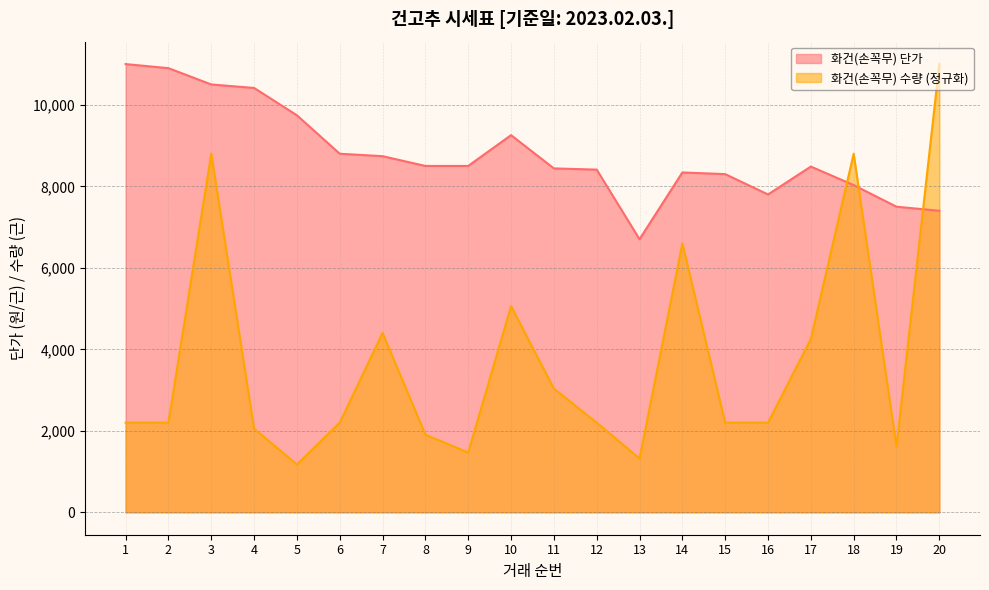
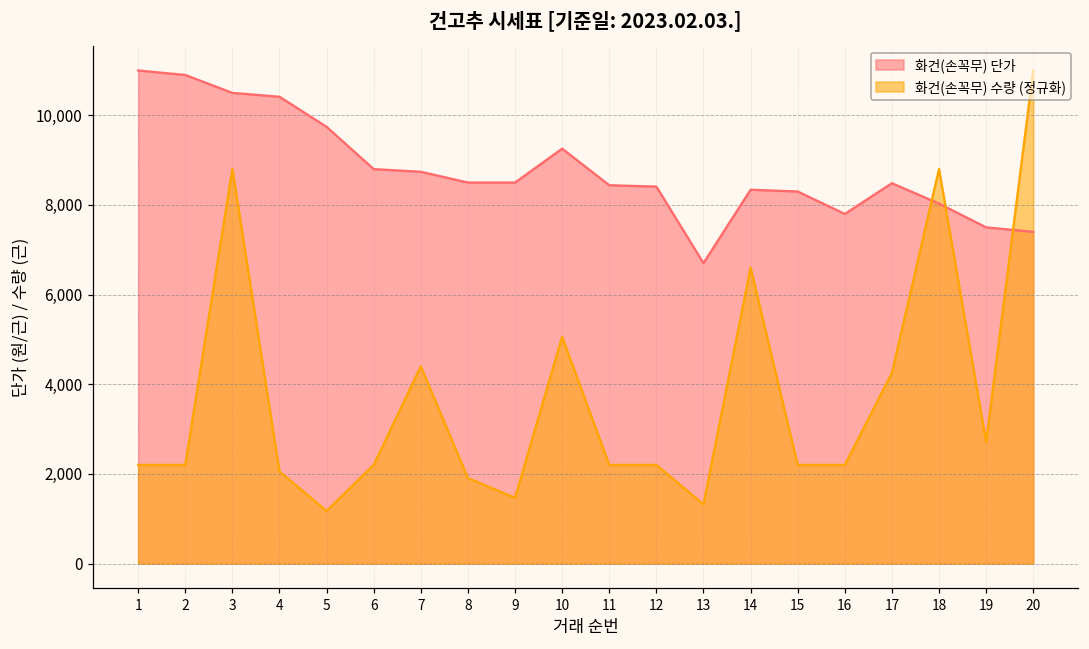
화건(손꼭무) 수량 (정규화), 11: 3,000 -> 2,200
화건(손꼭무) 수량 (정규화), 19: 1,600 -> 2,700
